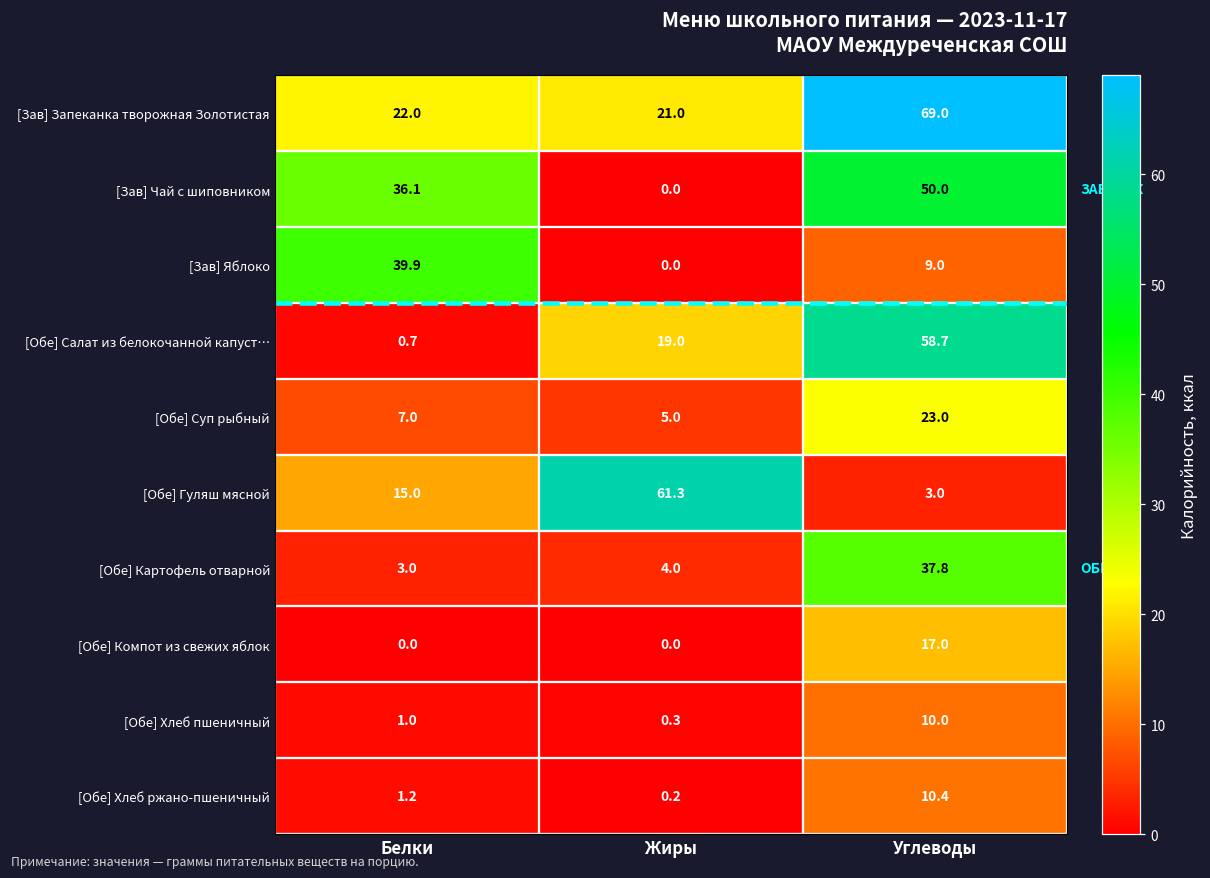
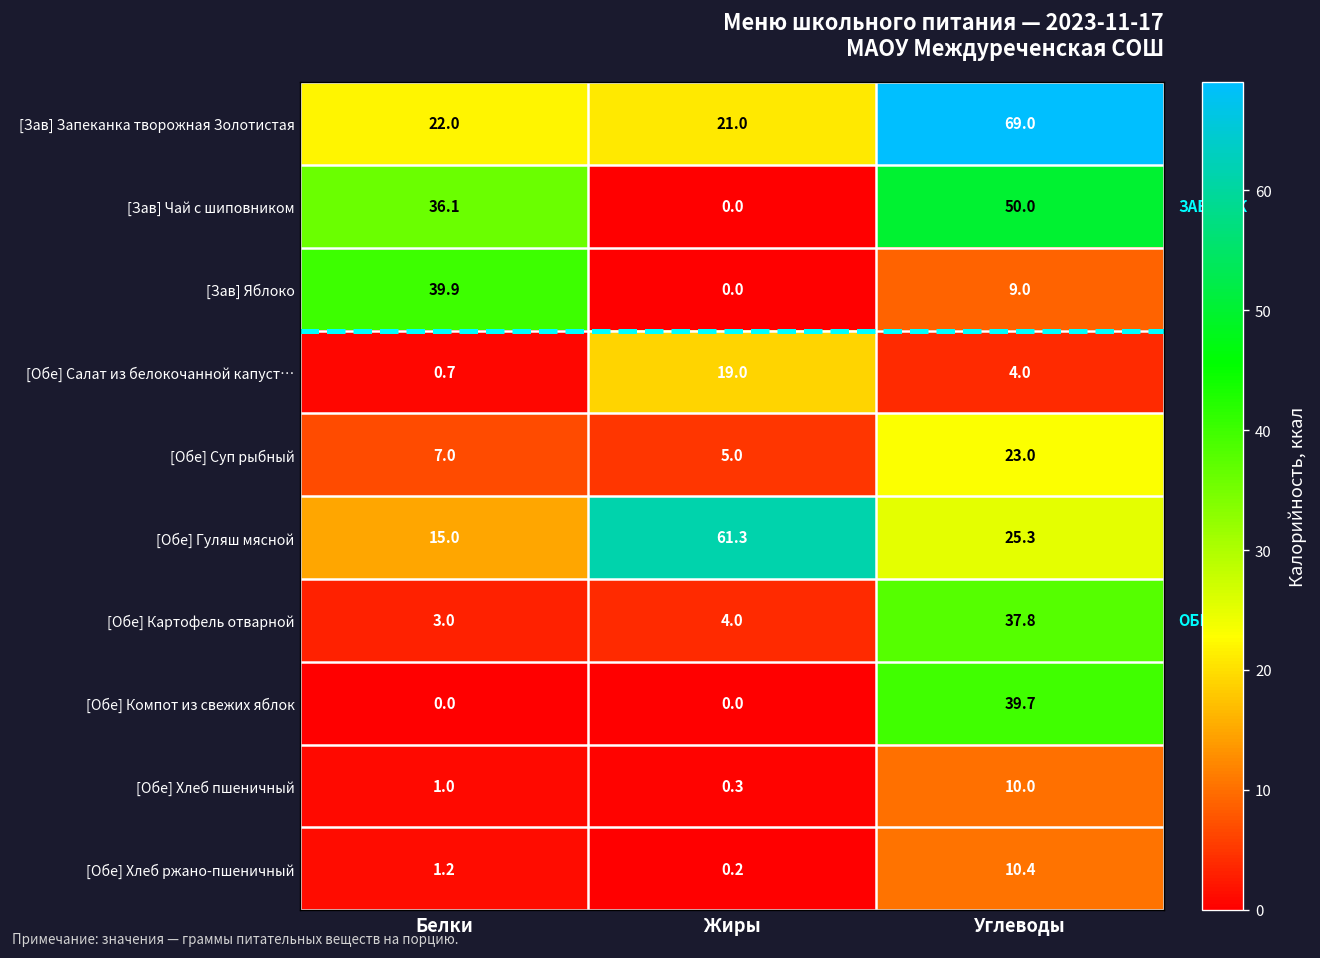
[Обе] Салат из белокочанной капуст…, Углеводы: 58.7 -> 4.0
[Обе] Гуляш мясной, Углеводы: 3.0 -> 25.3
[Обе] Компот из свежих яблок, Углеводы: 17.0 -> 39.7
